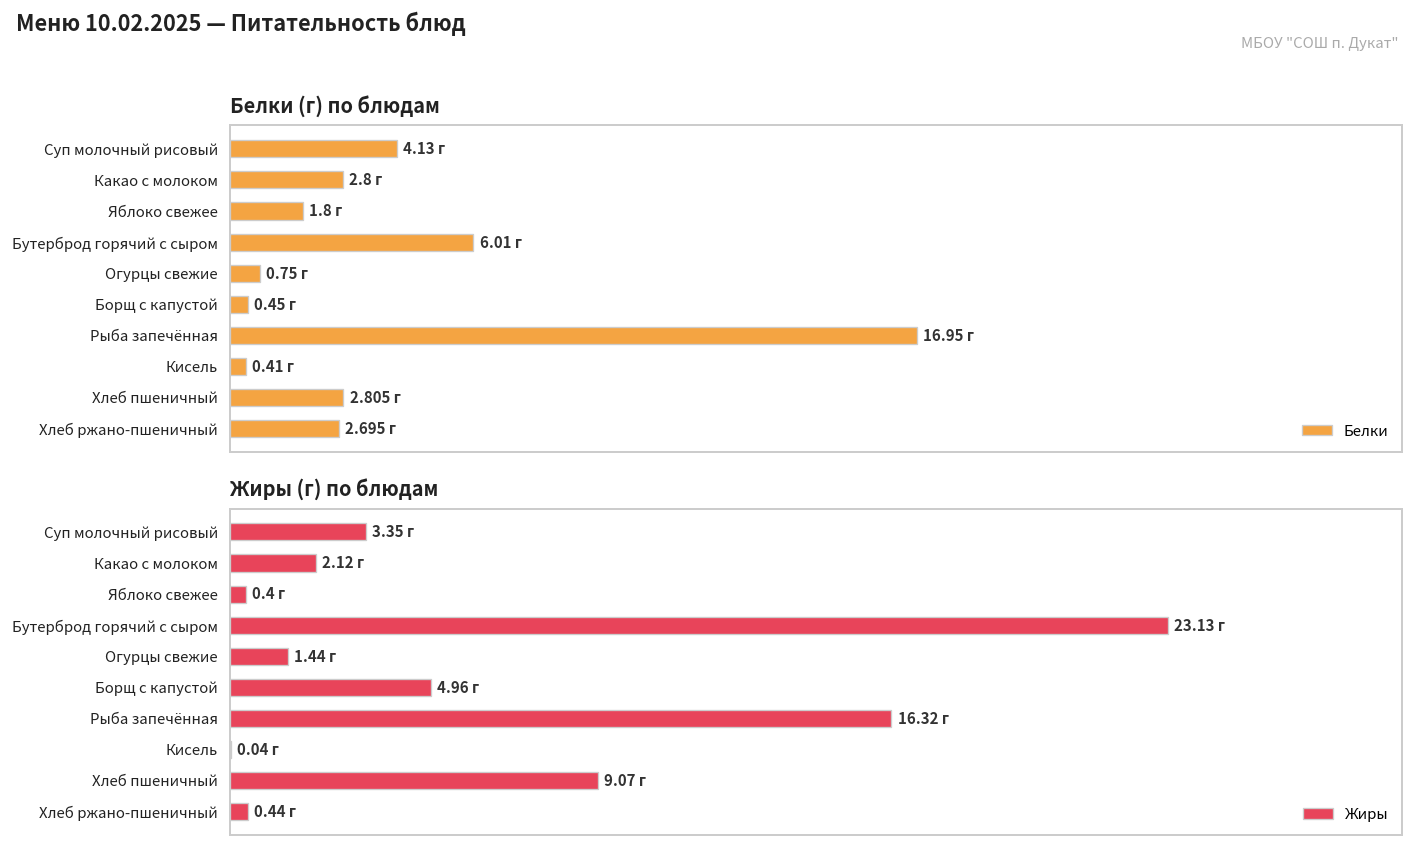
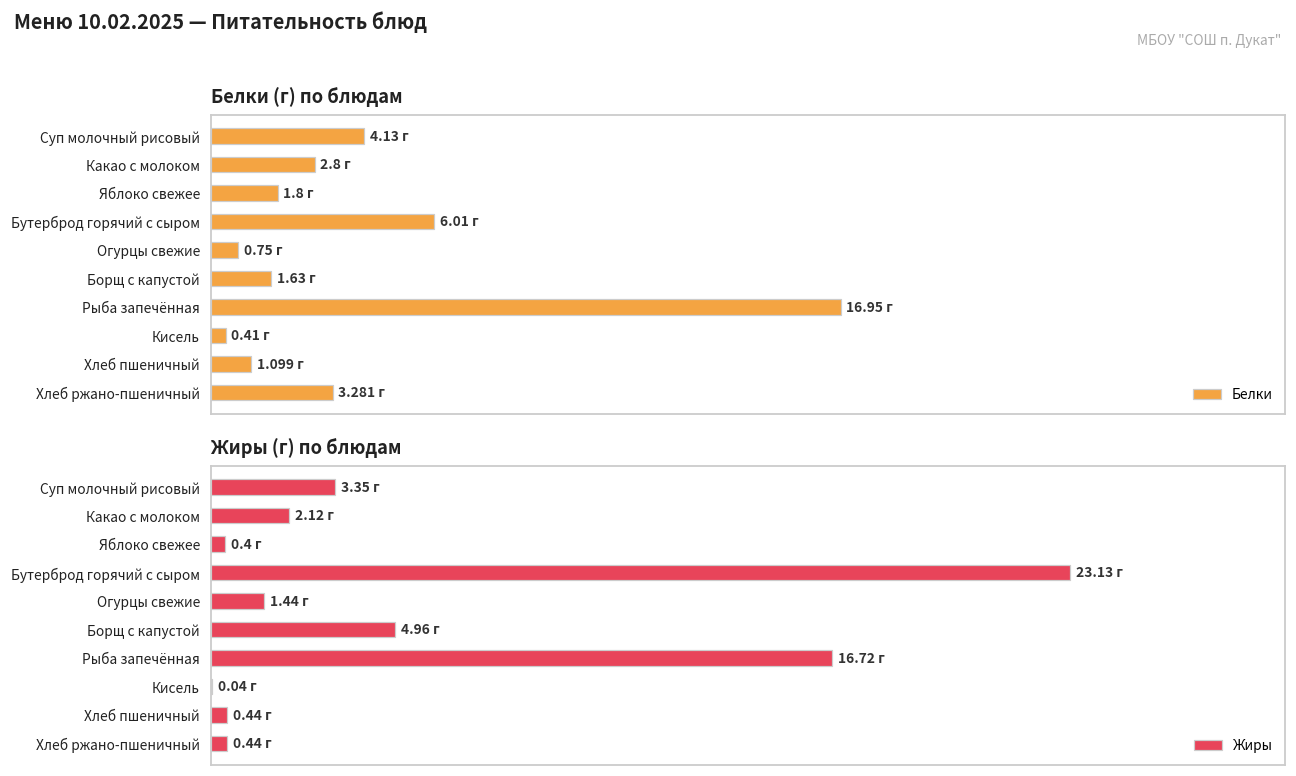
Белки (г) по блюдам, Борщ с капустой: 0.45 -> 1.63
Белки (г) по блюдам, Хлеб пшеничный: 2.805 -> 1.099
Белки (г) по блюдам, Хлеб ржано-пшеничный: 2.695 -> 3.281
Жиры (г) по блюдам, Рыба запечённая: 16.32 -> 16.72
Жиры (г) по блюдам, Хлеб пшеничный: 9.07 -> 0.44
